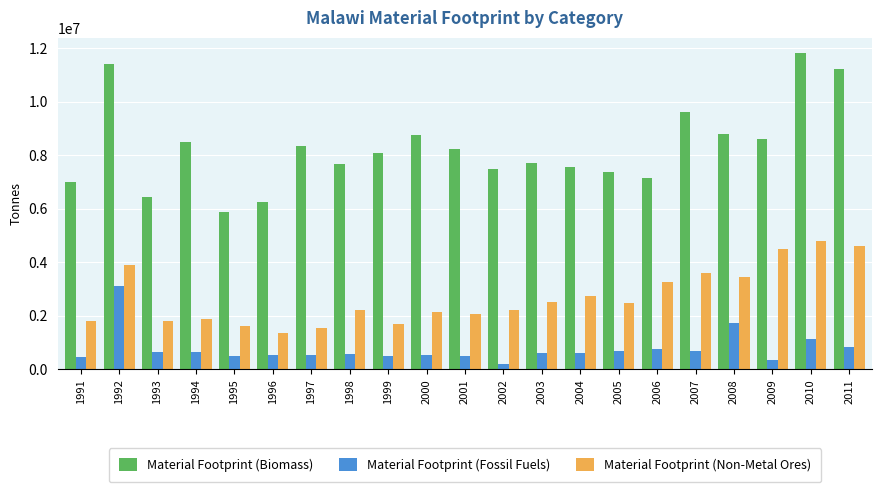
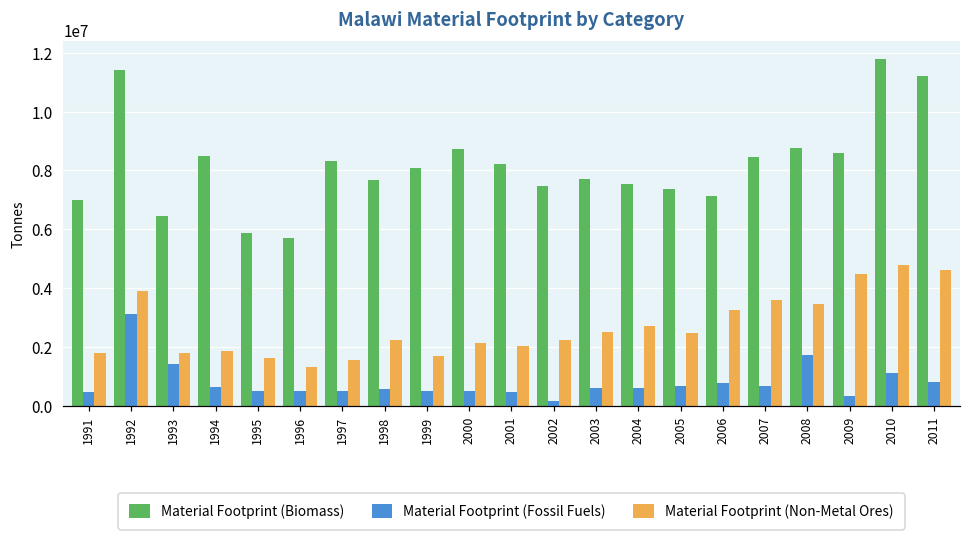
Material Footprint (Fossil Fuels), 1993: 600000 -> 1400000
Material Footprint (Biomass), 1996: 6200000 -> 5700000
Material Footprint (Biomass), 2007: 9600000 -> 8500000
